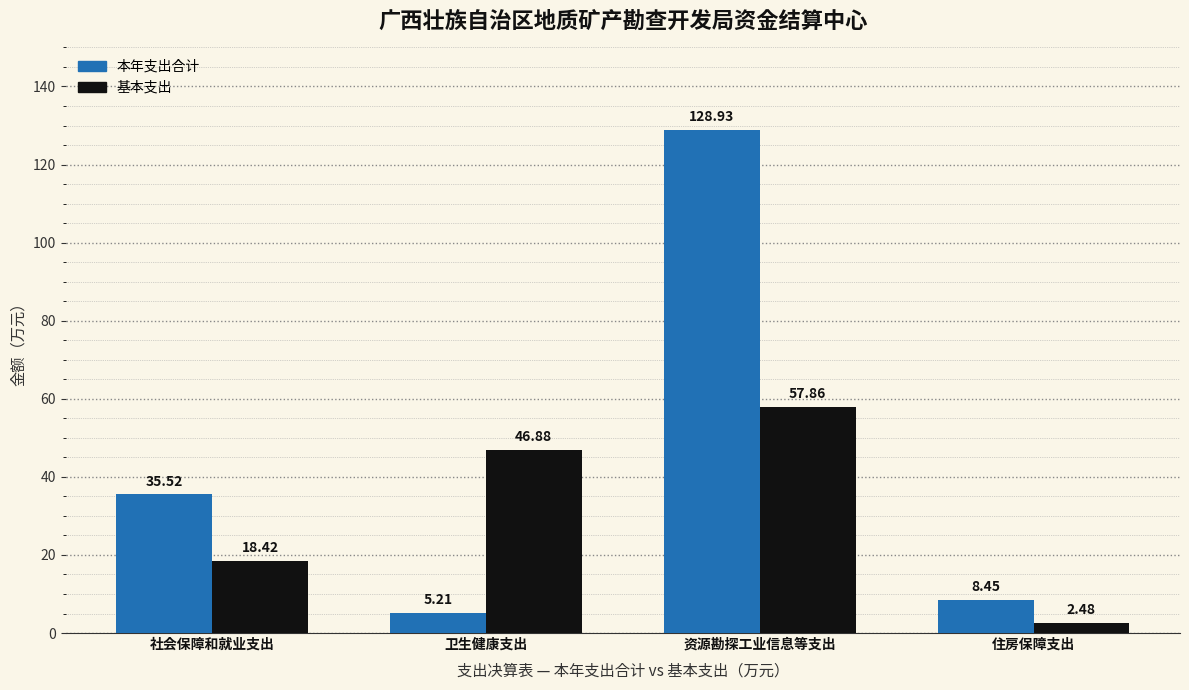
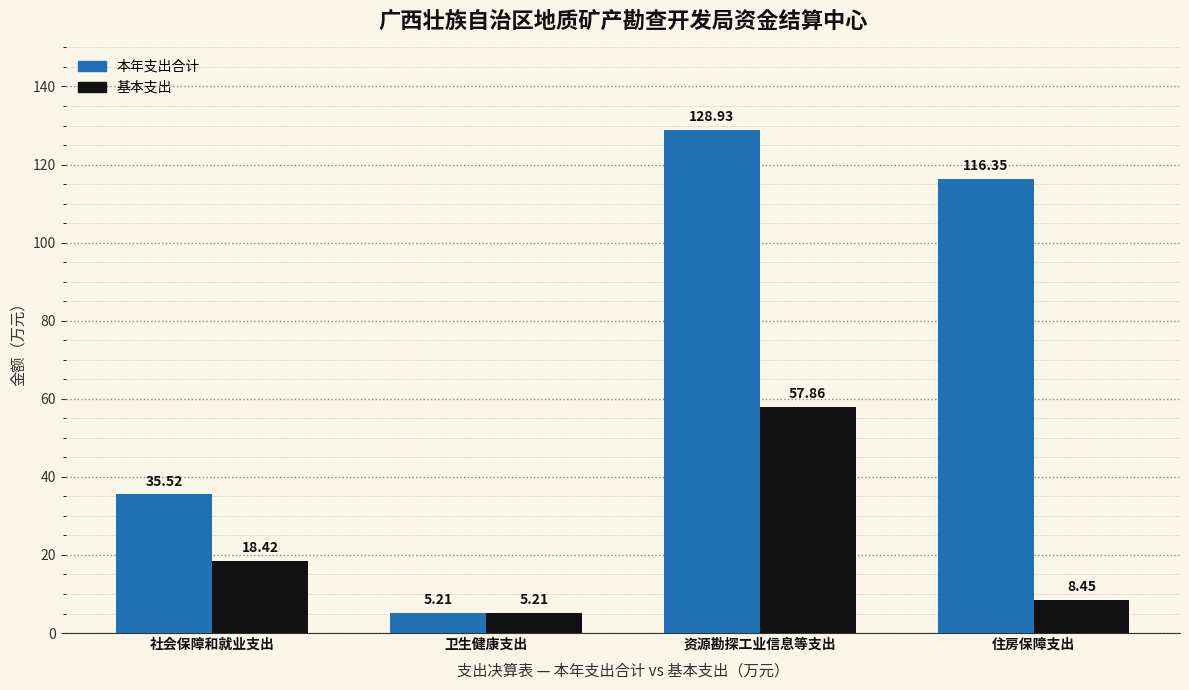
基本支出, 卫生健康支出: 46.88 -> 5.21
本年支出合计, 住房保障支出: 8.45 -> 116.35
基本支出, 住房保障支出: 2.48 -> 8.45
